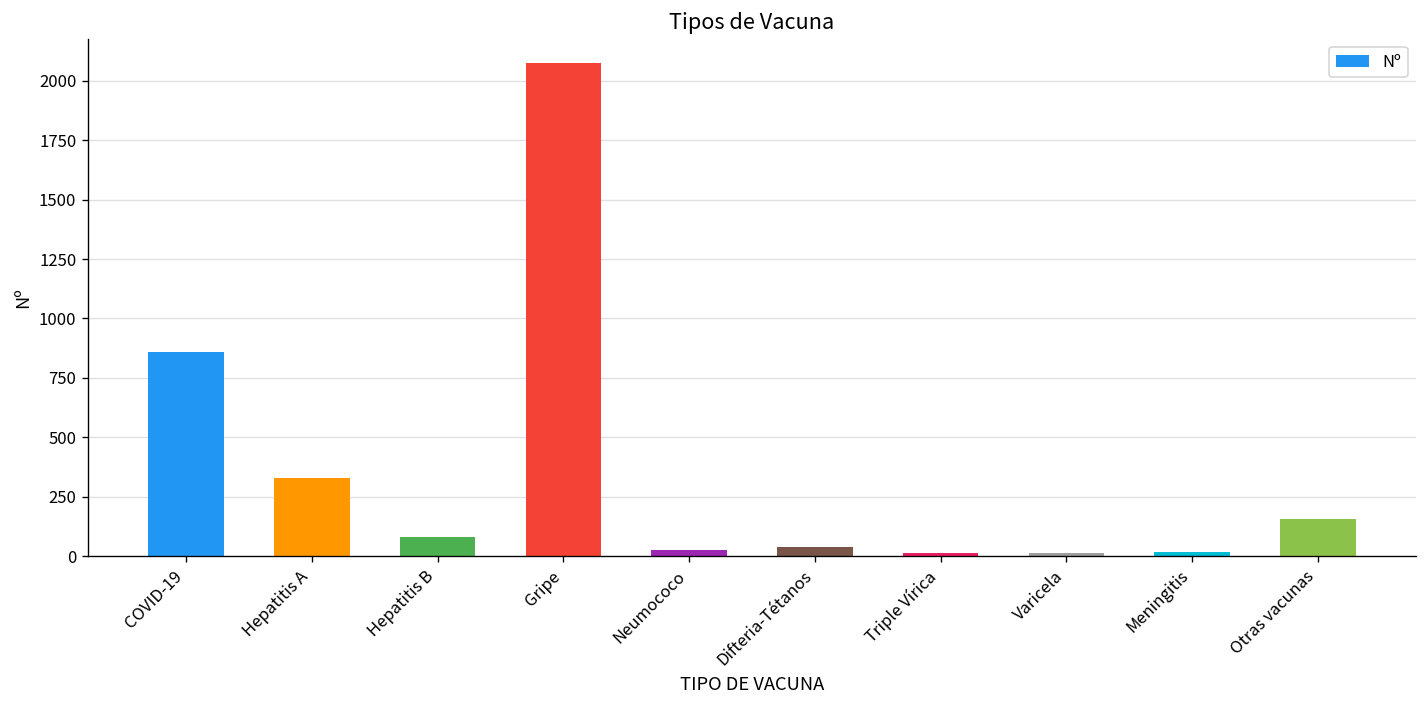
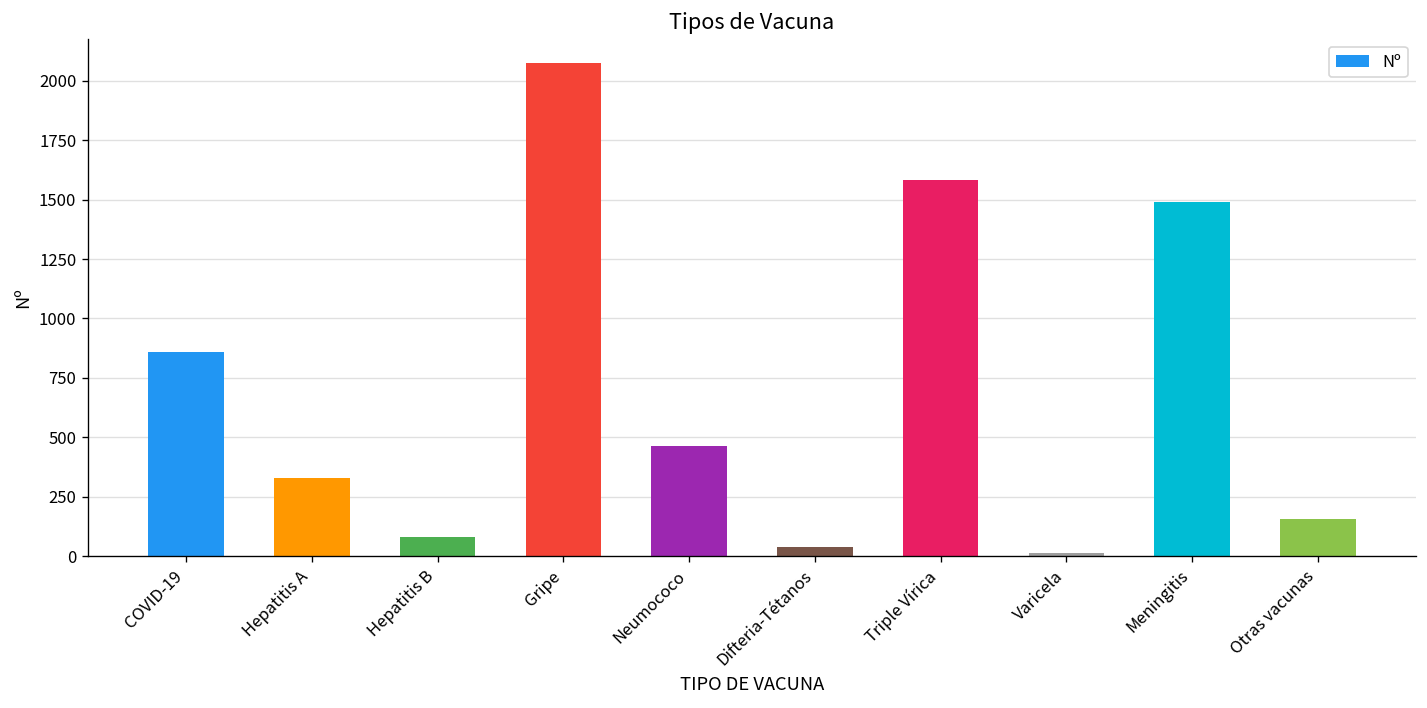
Neumococo: 30 -> 460
Triple Vírica: 20 -> 1580
Meningitis: 20 -> 1490
